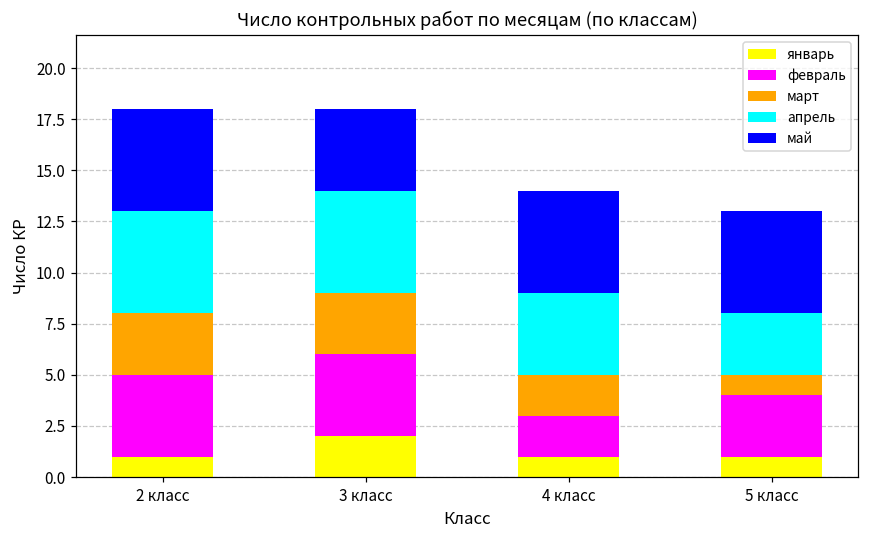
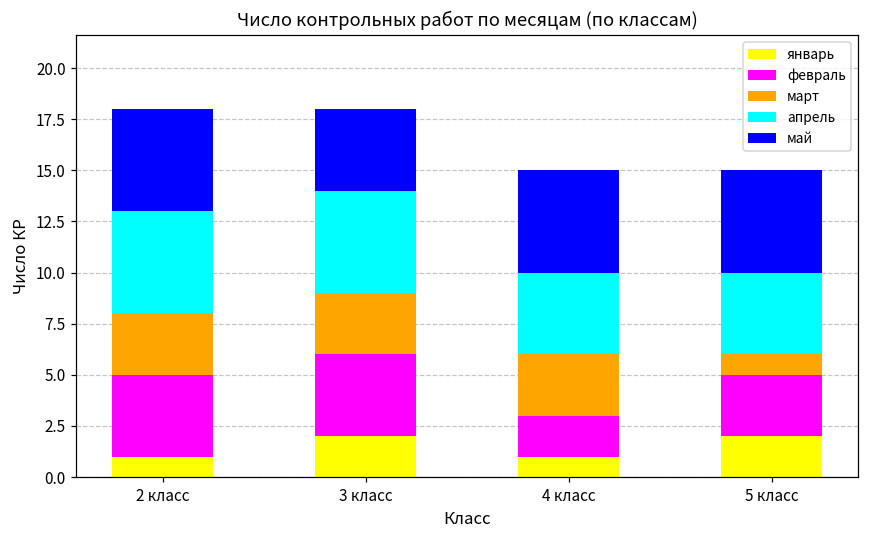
март, 4 класс: 2 -> 3
январь, 5 класс: 1 -> 2
апрель, 5 класс: 3 -> 4
